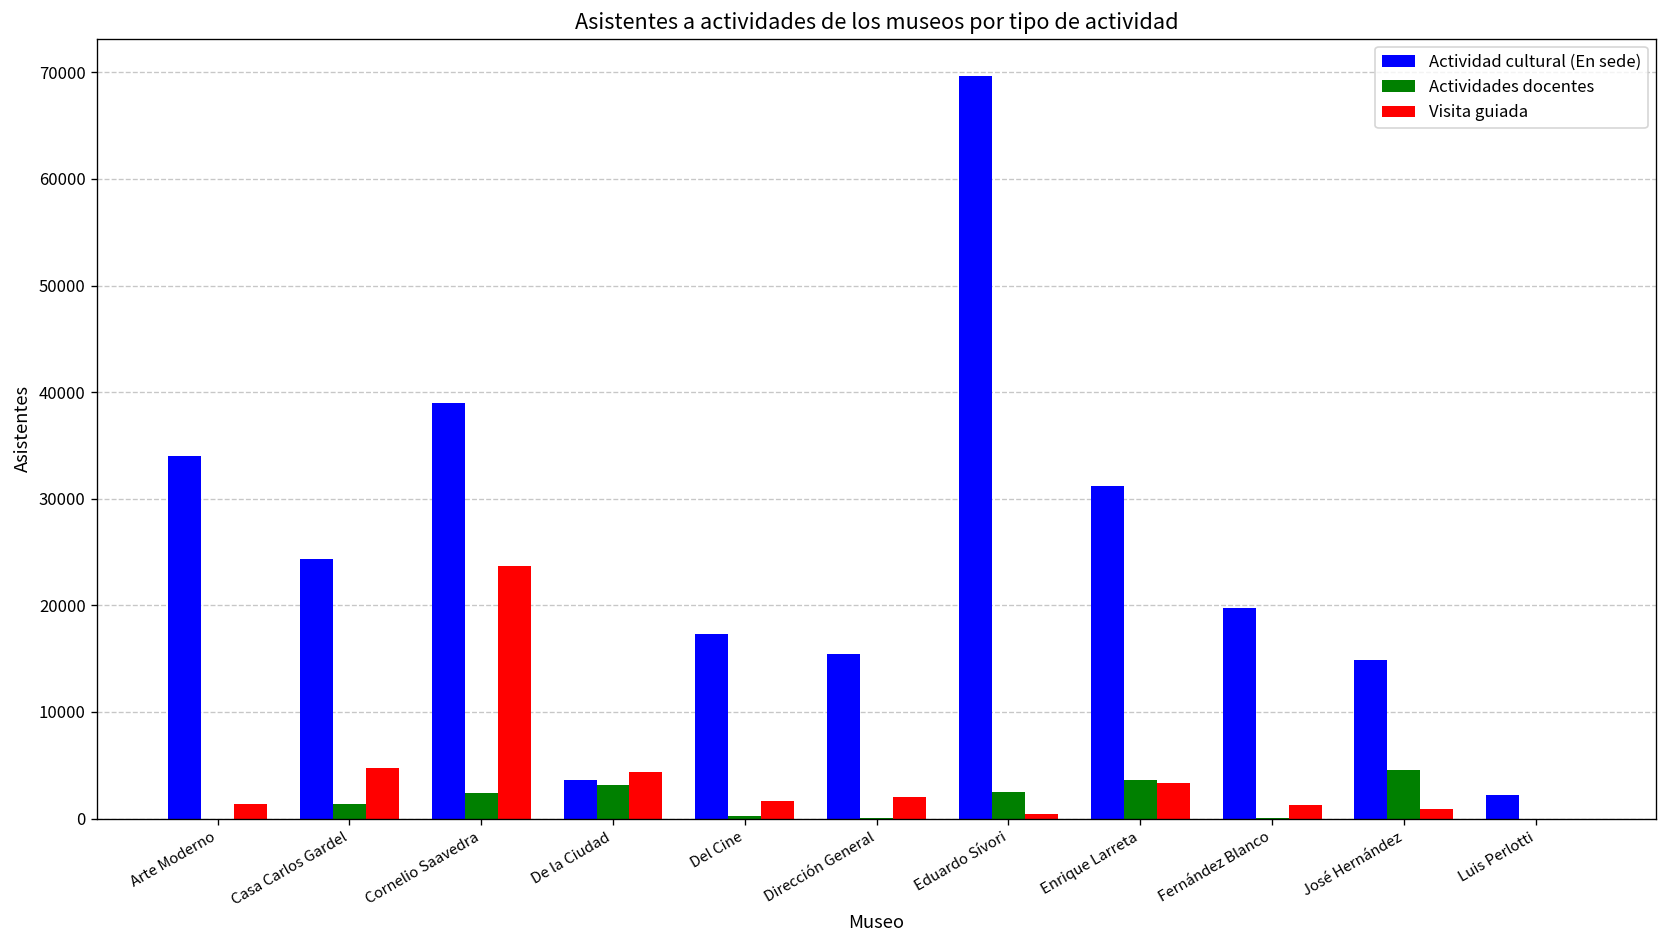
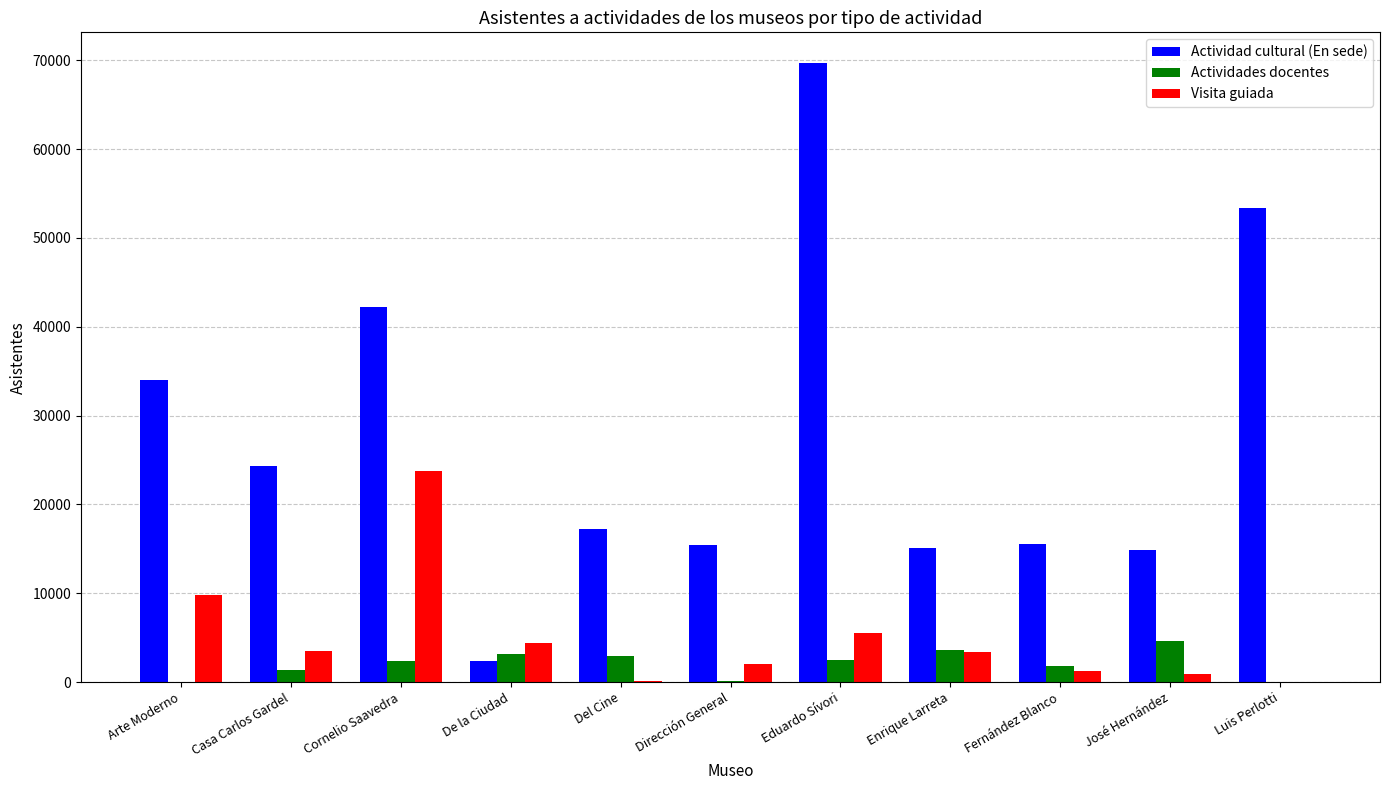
Visita guiada, Arte Moderno: 1000 -> 10000
Visita guiada, Casa Carlos Gardel: 5000 -> 3000
Actividad cultural (En sede), Cornelio Saavedra: 39000 -> 42000
Actividad cultural (En sede), De la Ciudad: 4000 -> 2000
Actividades docentes, Del Cine: 0 -> 3000
Visita guiada, Del Cine: 2000 -> 0
Visita guiada, Eduardo Sívori: 0 -> 6000
Actividad cultural (En sede), Enrique Larreta: 31000 -> 15000
Actividad cultural (En sede), Fernández Blanco: 20000 -> 15000
Actividades docentes, Fernández Blanco: 0 -> 2000
Actividad cultural (En sede), Luis Perlotti: 2000 -> 53000
